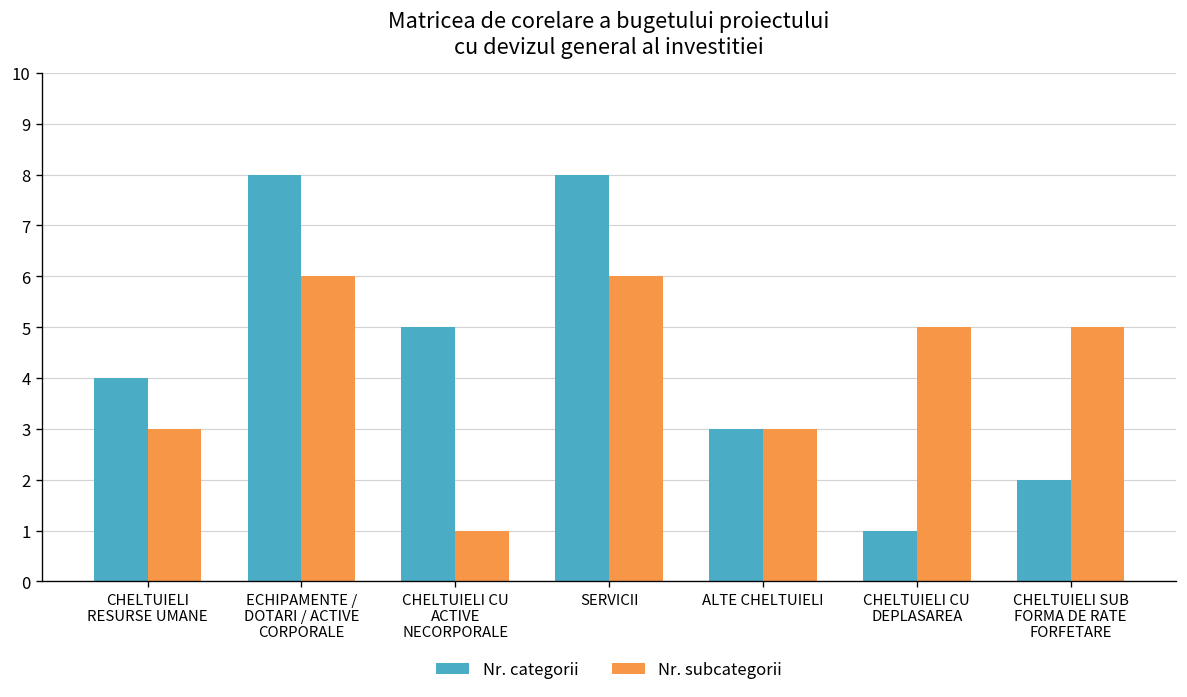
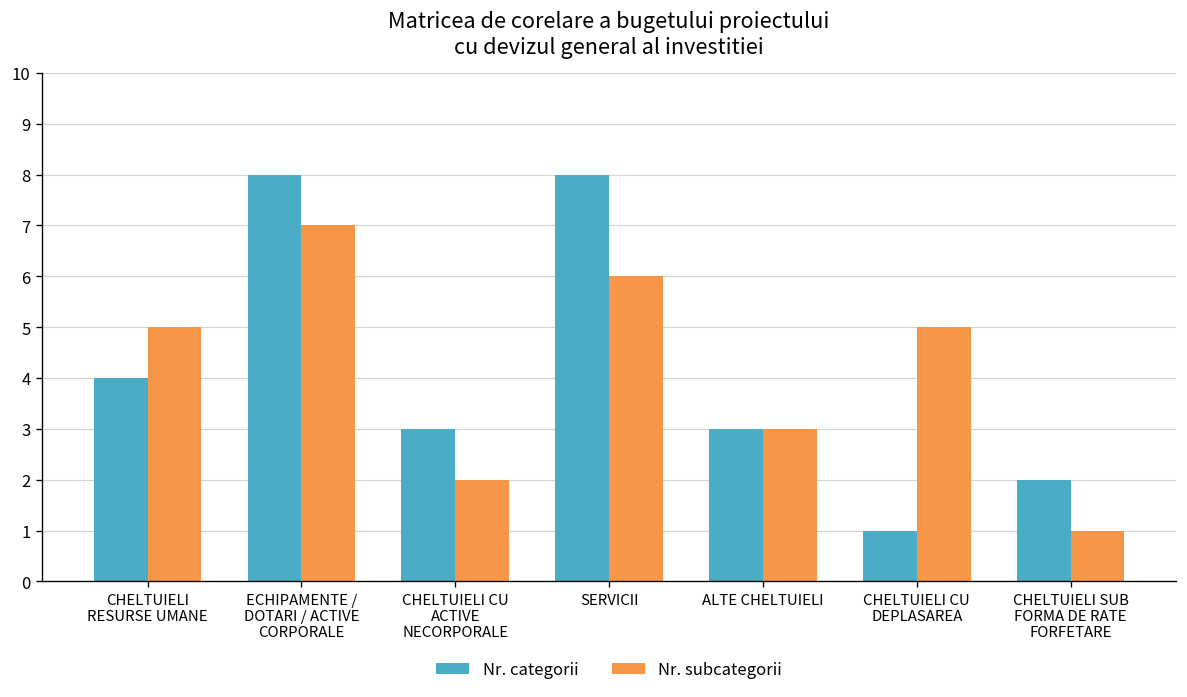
Nr. subcategorii, CHELTUIELI RESURSE UMANE: 3 -> 5
Nr. subcategorii, ECHIPAMENTE / DOTARI / ACTIVE CORPORALE: 6 -> 7
Nr. categorii, CHELTUIELI CU ACTIVE NECORPORALE: 5 -> 3
Nr. subcategorii, CHELTUIELI CU ACTIVE NECORPORALE: 1 -> 2
Nr. subcategorii, CHELTUIELI SUB FORMA DE RATE FORFETARE: 5 -> 1
